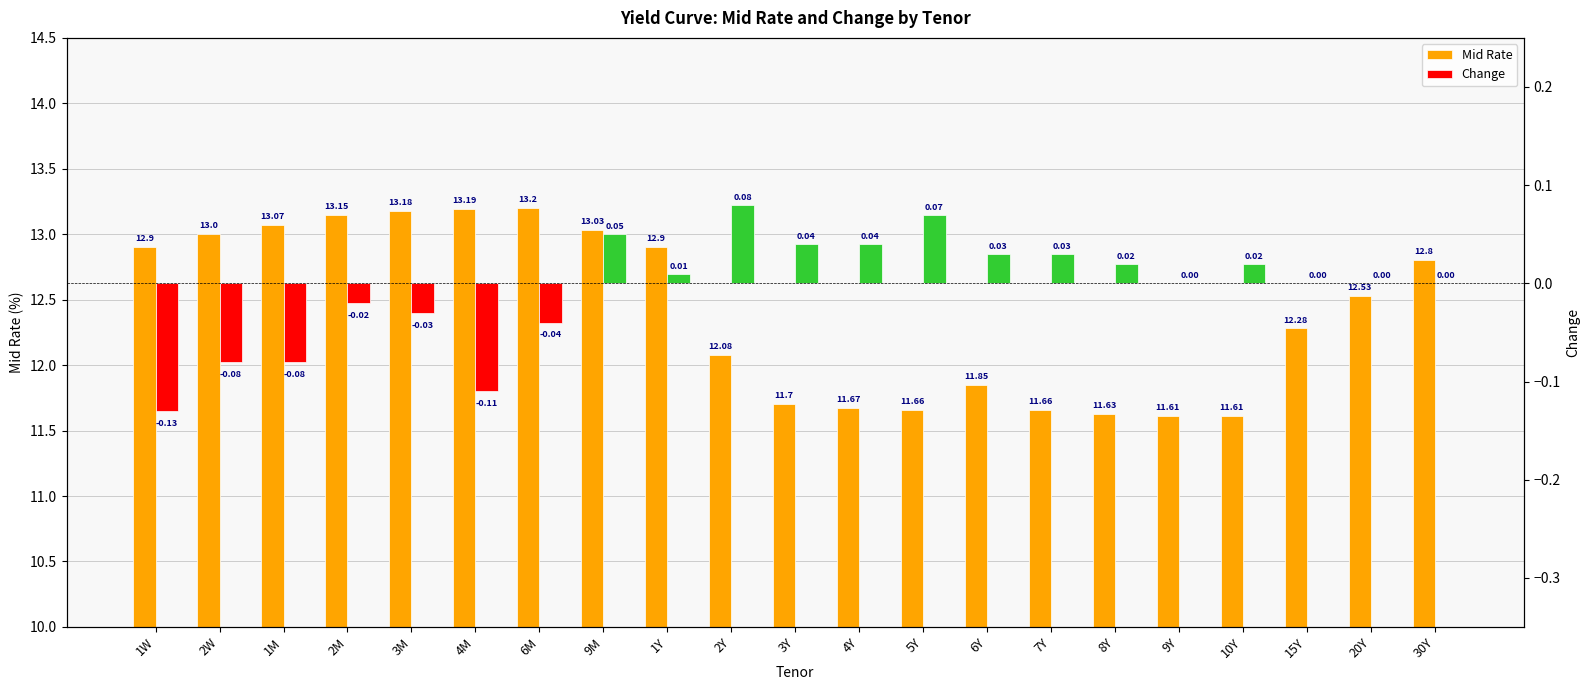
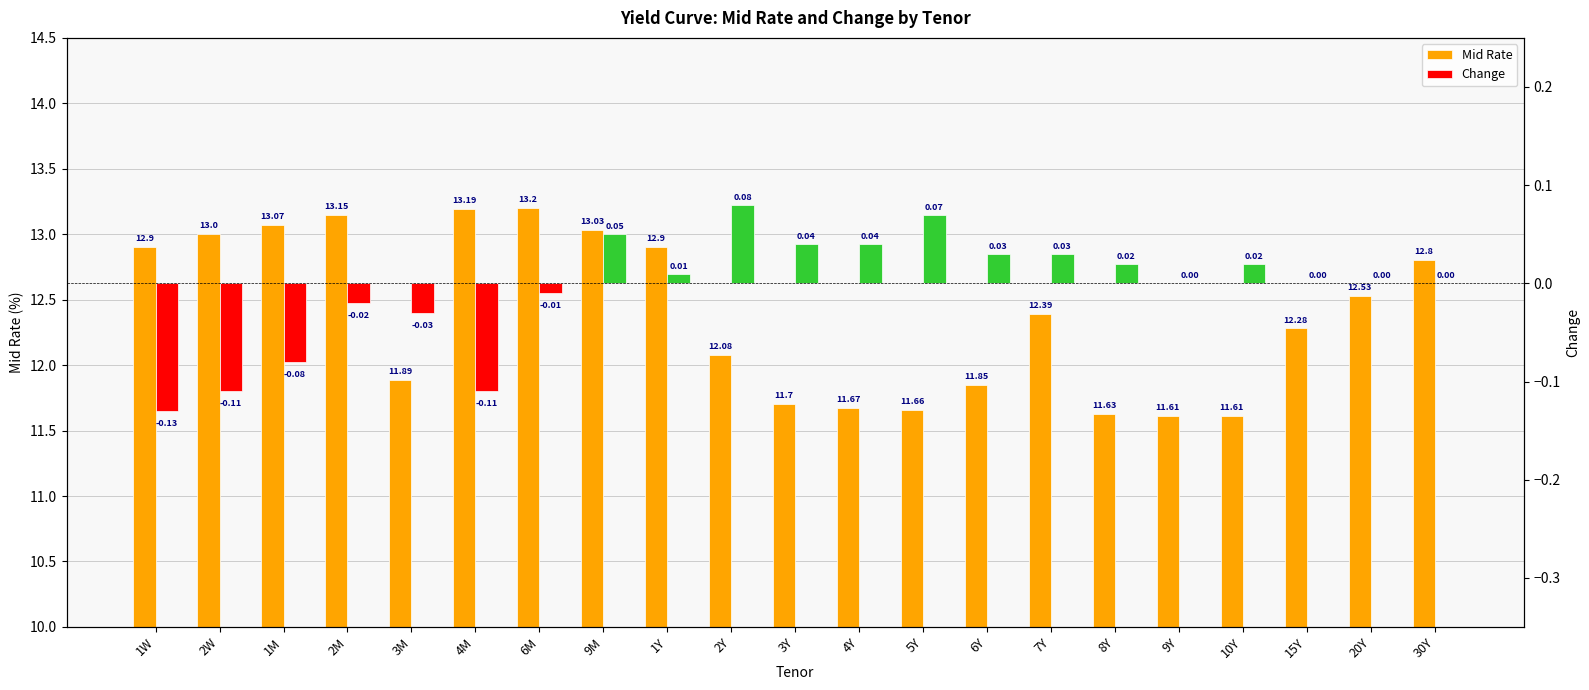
Mid Rate, 3M: 13.18 -> 11.89
Mid Rate, 7Y: 11.66 -> 12.39
Change, 2W: -0.08 -> -0.11
Change, 6M: -0.04 -> -0.01
